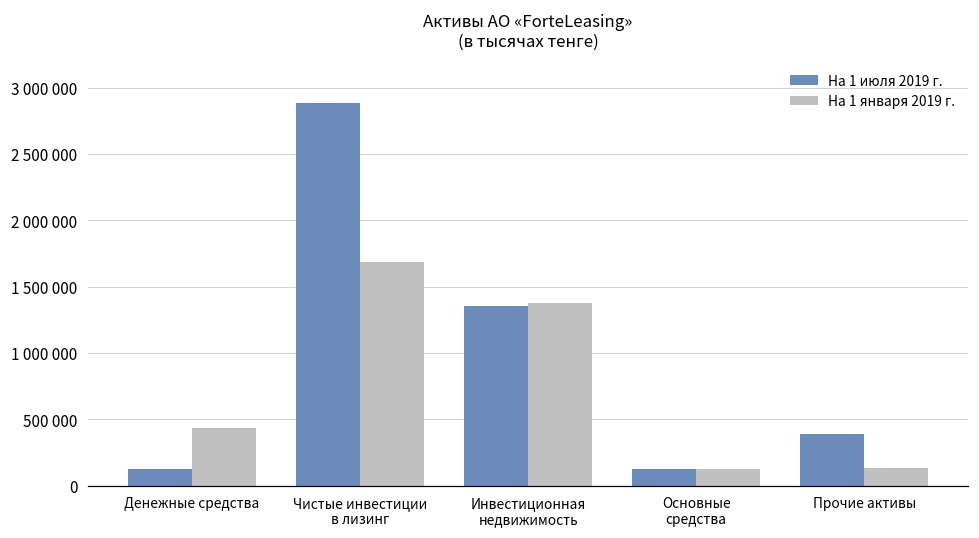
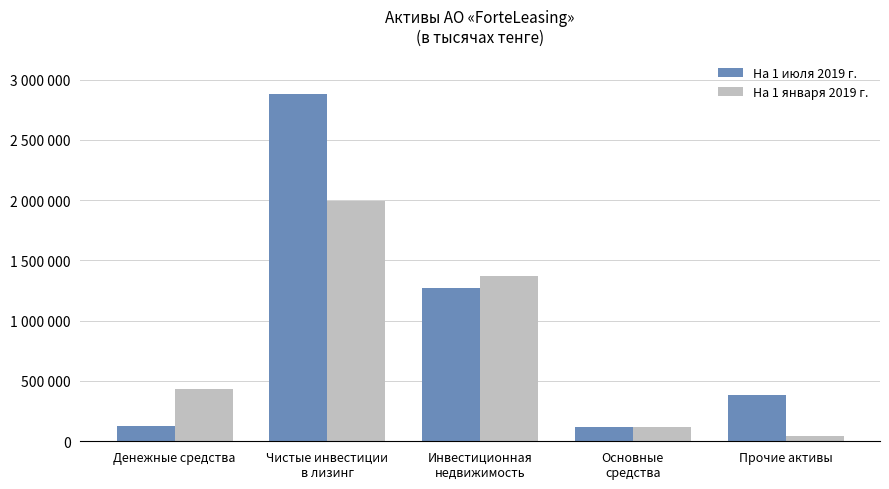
На 1 января 2019 г., Чистые инвестиции в лизинг: 1690000 -> 1990000
На 1 июля 2019 г., Инвестиционная недвижимость: 1350000 -> 1270000
На 1 января 2019 г., Прочие активы: 130000 -> 40000
